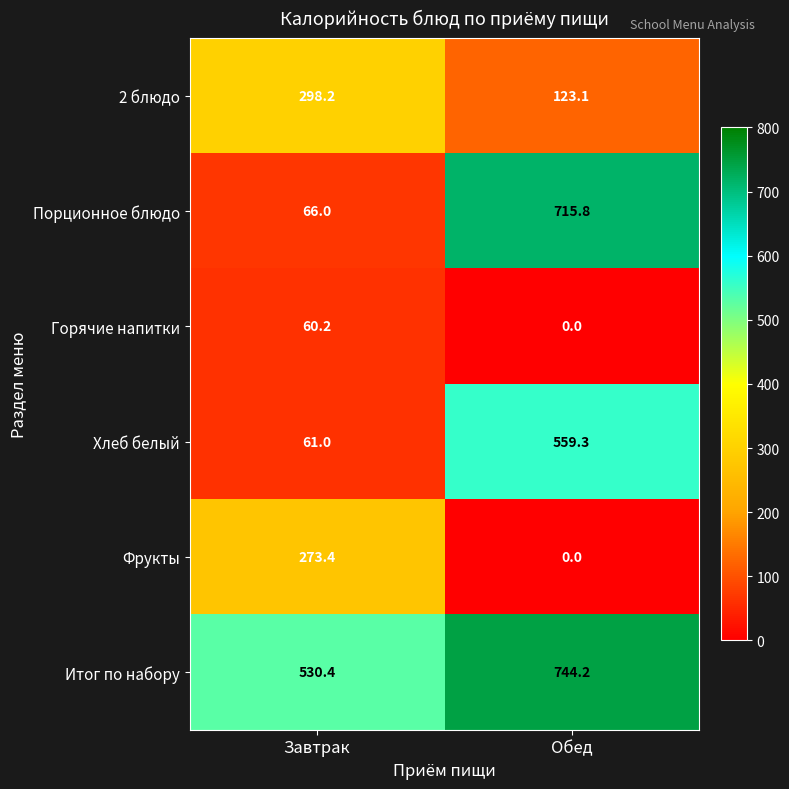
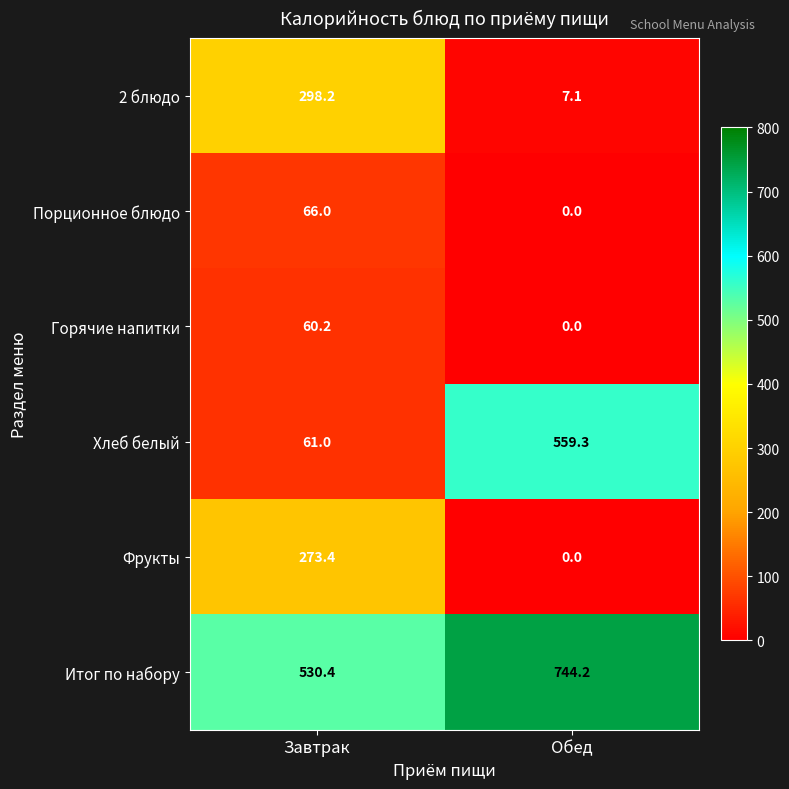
2 блюдо, Обед: 123.1 -> 7.1
Порционное блюдо, Обед: 715.8 -> 0.0
